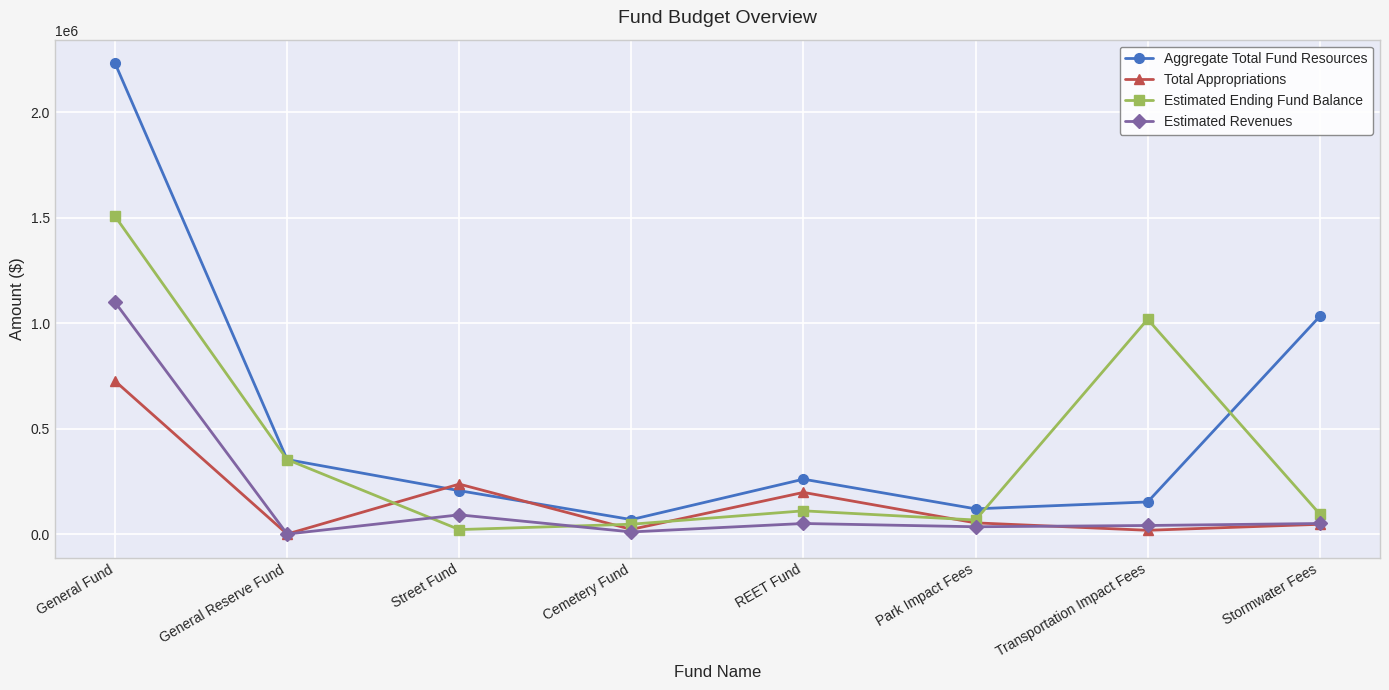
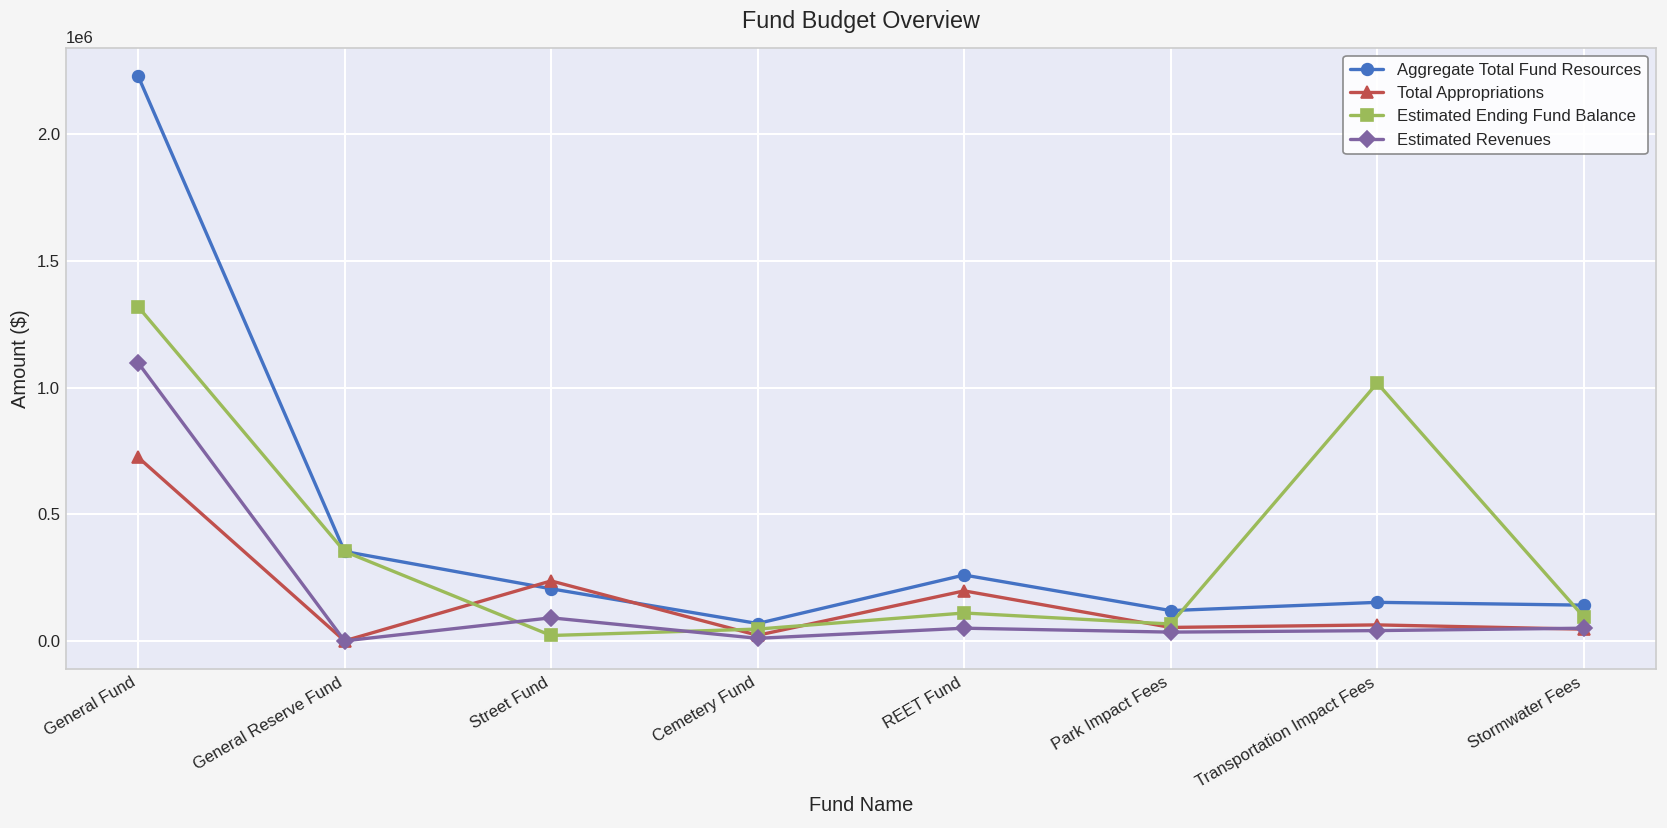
Estimated Ending Fund Balance, General Fund: 1510000 -> 1320000
Total Appropriations, Transportation Impact Fees: 20000 -> 60000
Aggregate Total Fund Resources, Stormwater Fees: 1030000 -> 140000
